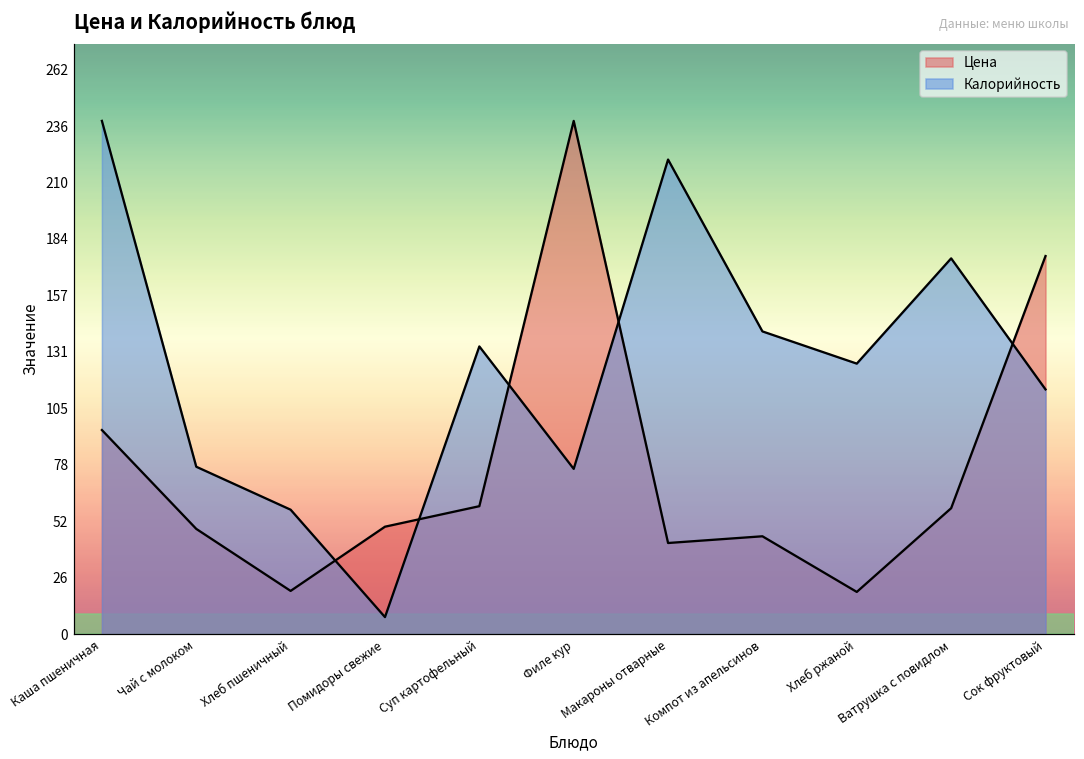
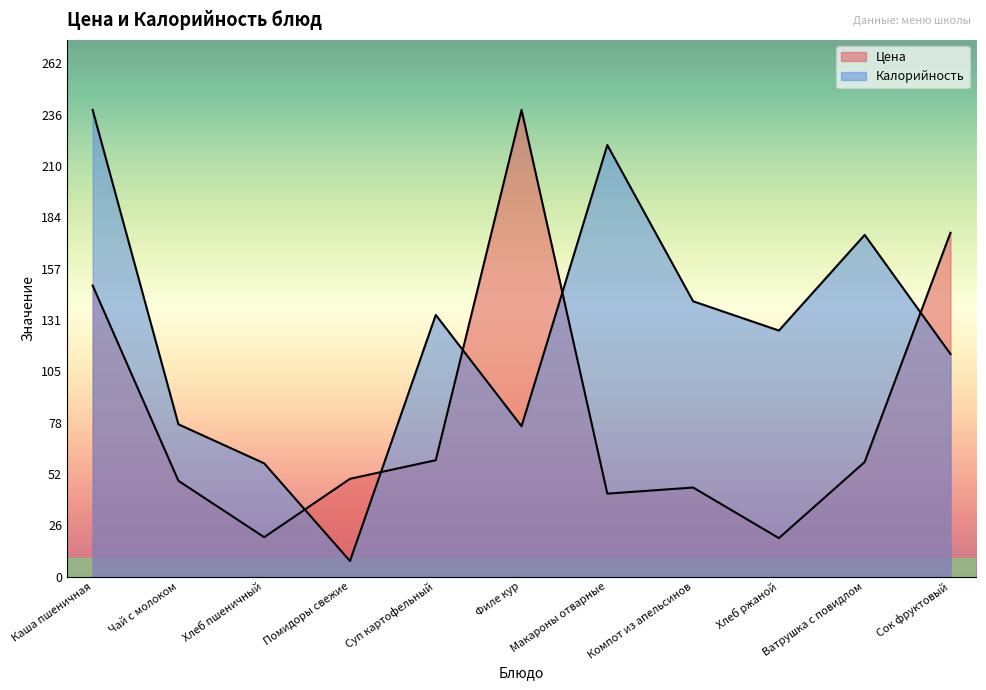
Цена, Каша пшеничная: 95 -> 149
